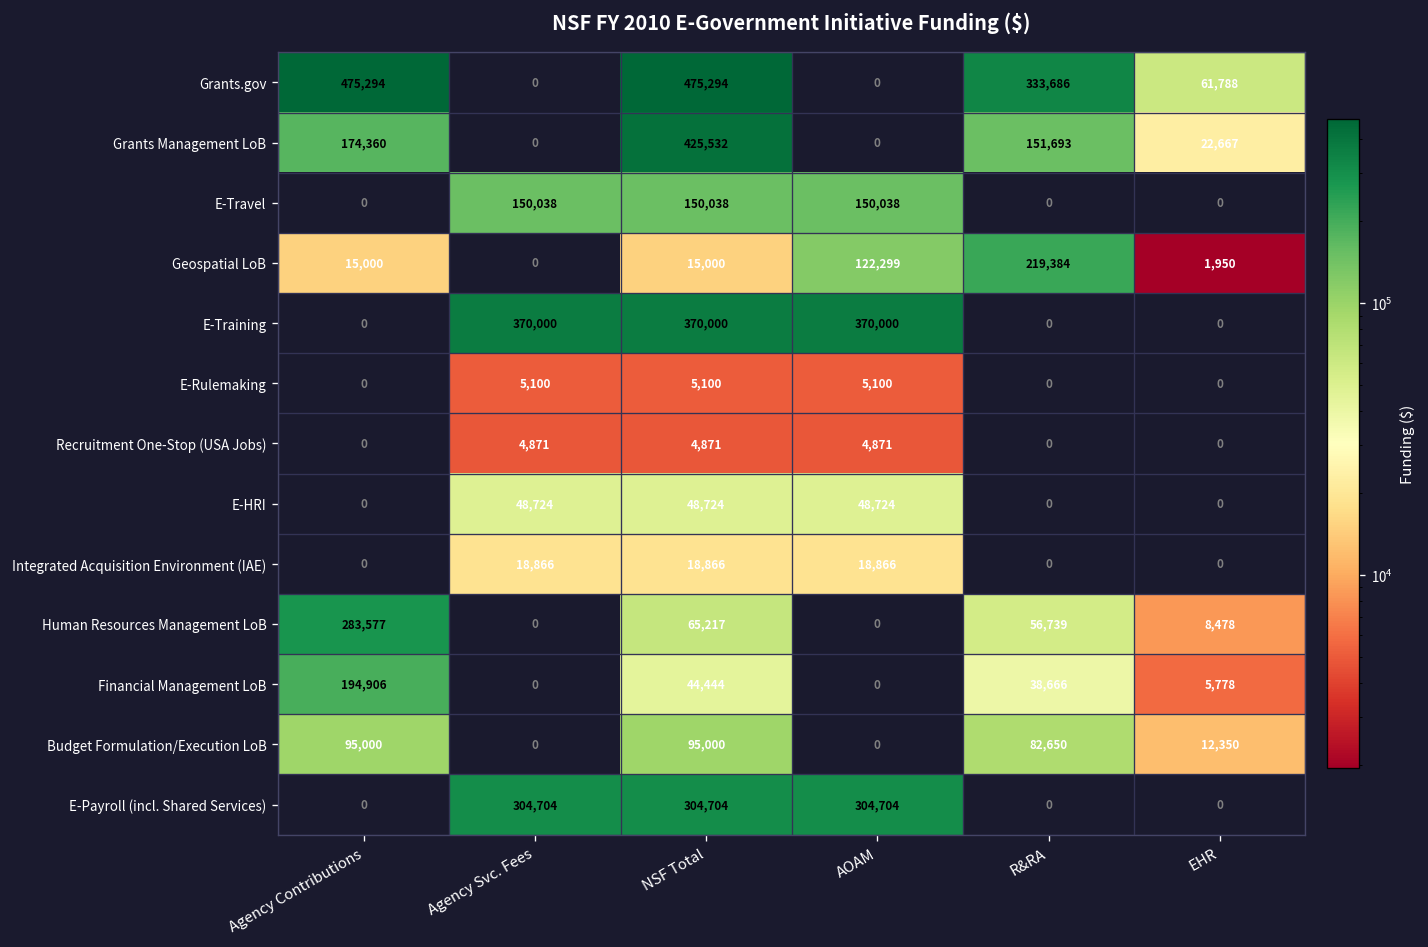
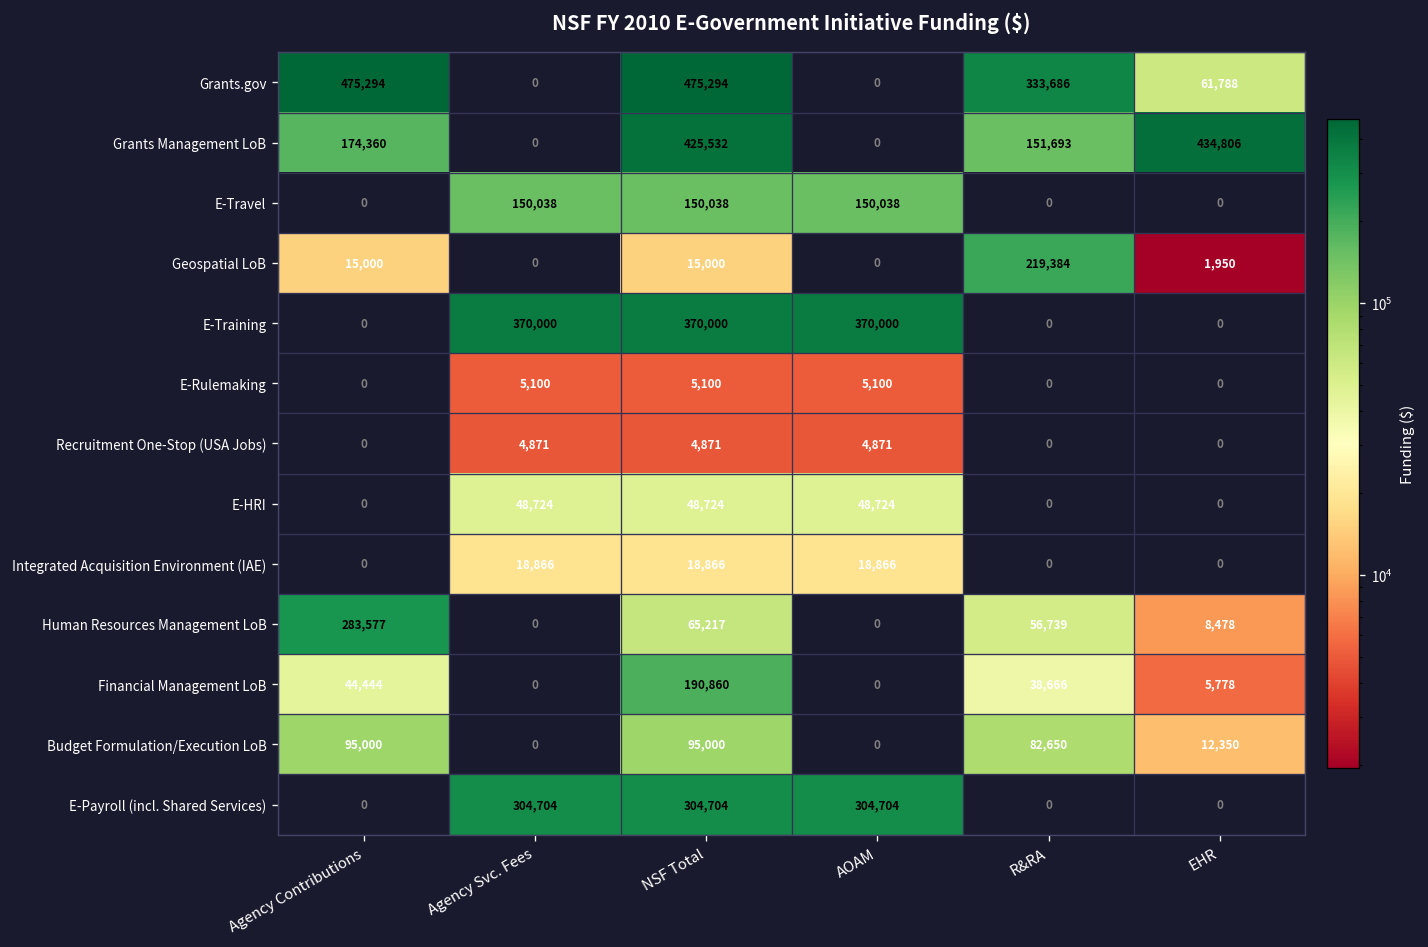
Grants Management LoB, EHR: 22,667 -> 434,806
Geospatial LoB, AOAM: 122,299 -> 0
Financial Management LoB, Agency Contributions: 194,906 -> 44,444
Financial Management LoB, NSF Total: 44,444 -> 190,860
